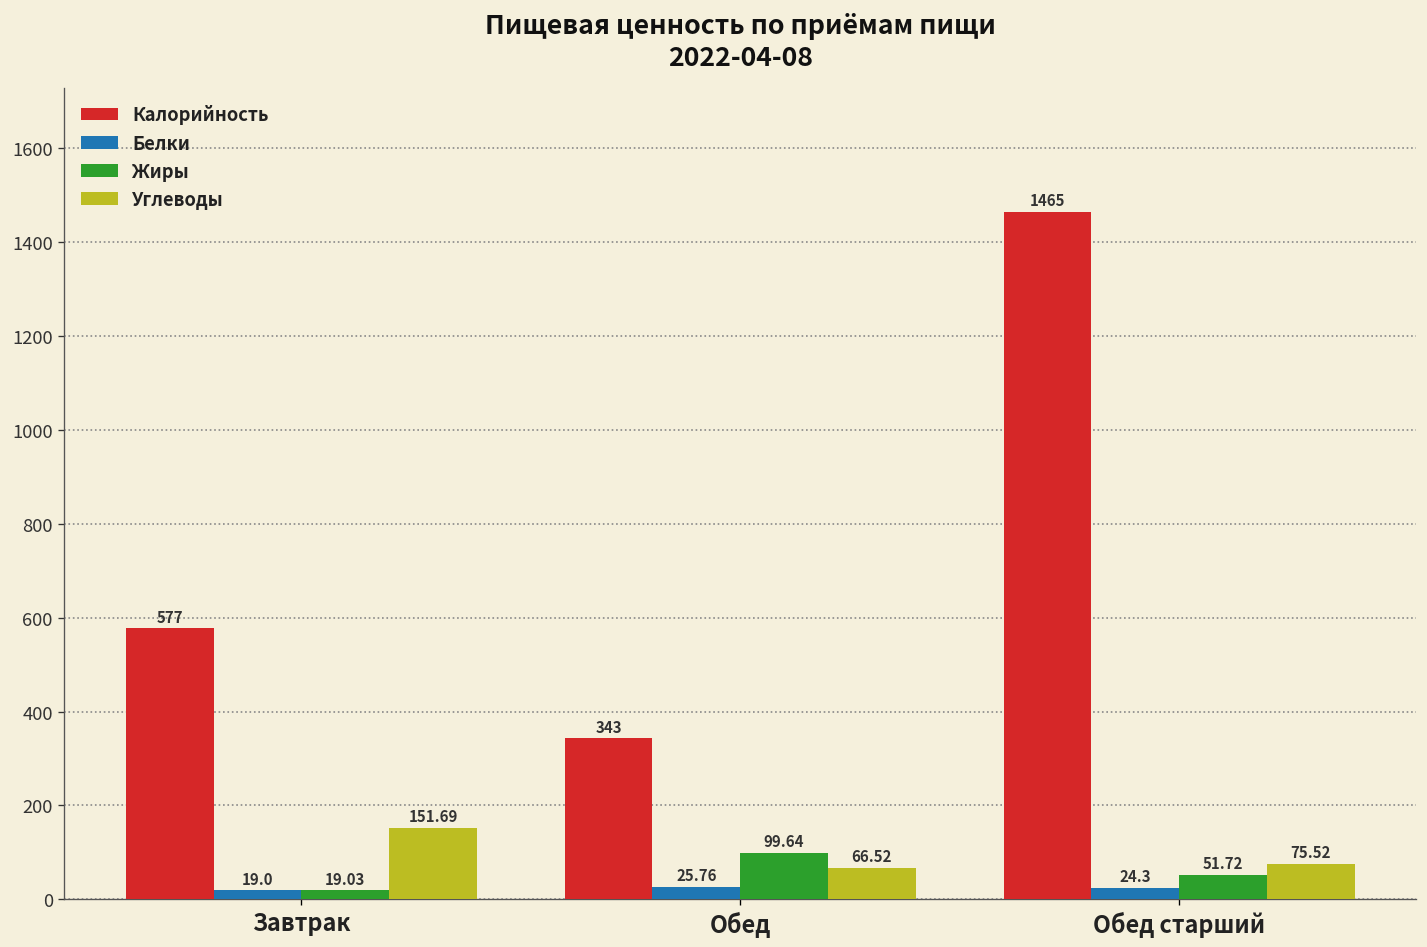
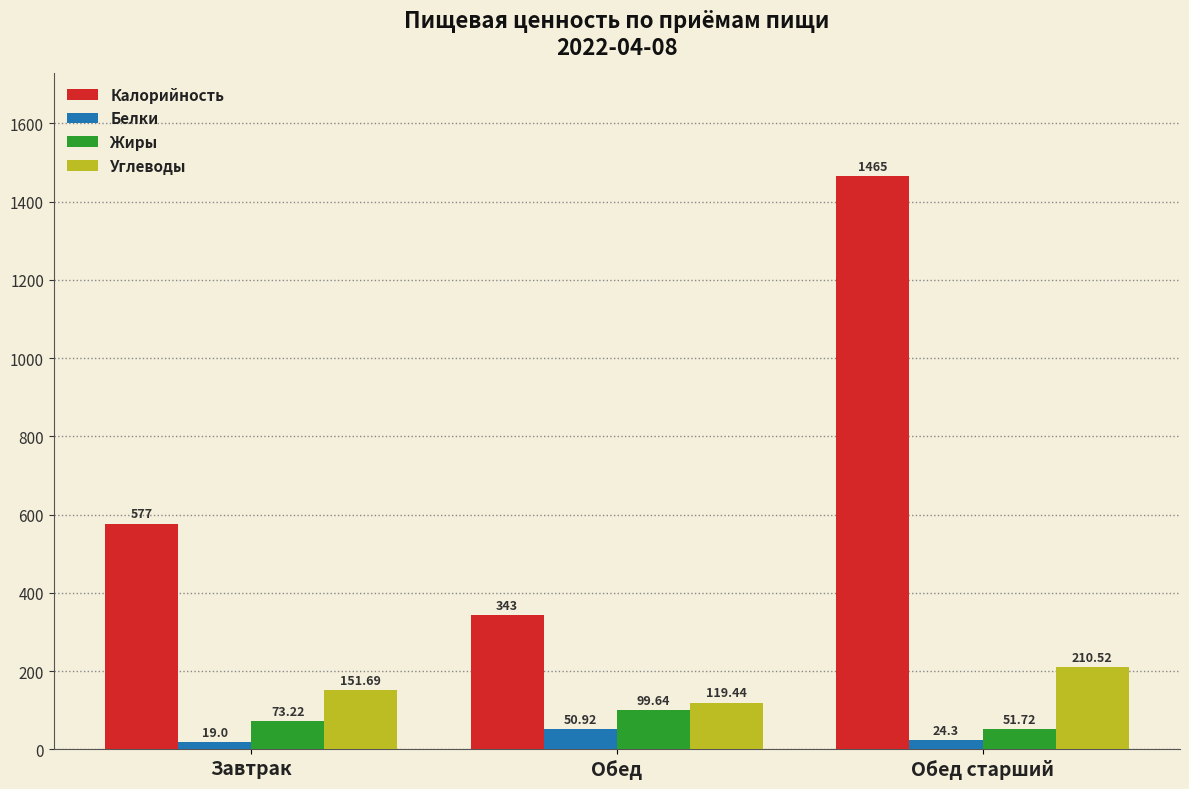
Жиры, Завтрак: 19.03 -> 73.22
Белки, Обед: 25.76 -> 50.92
Углеводы, Обед: 66.52 -> 119.44
Углеводы, Обед старший: 75.52 -> 210.52
